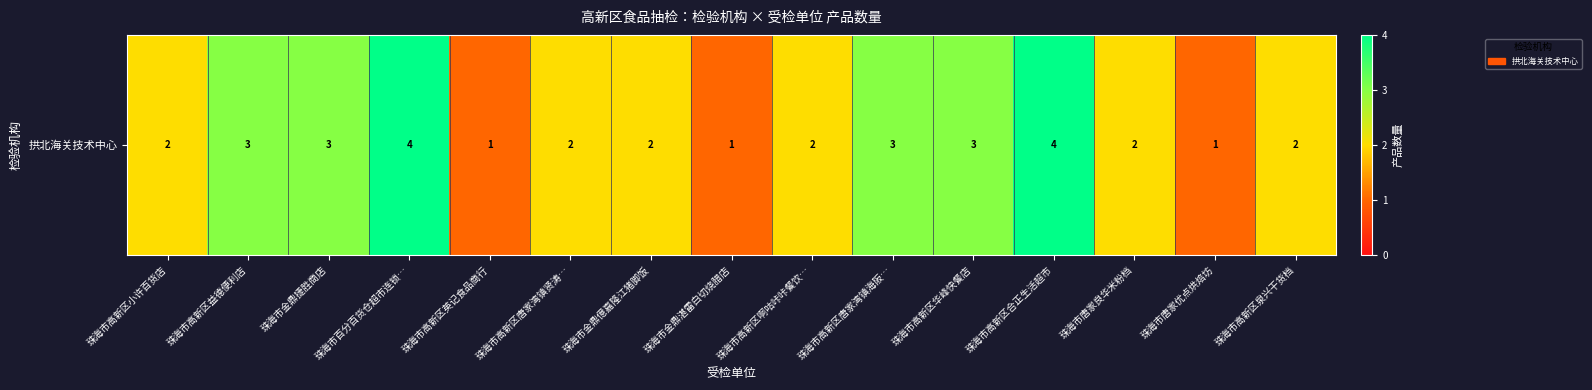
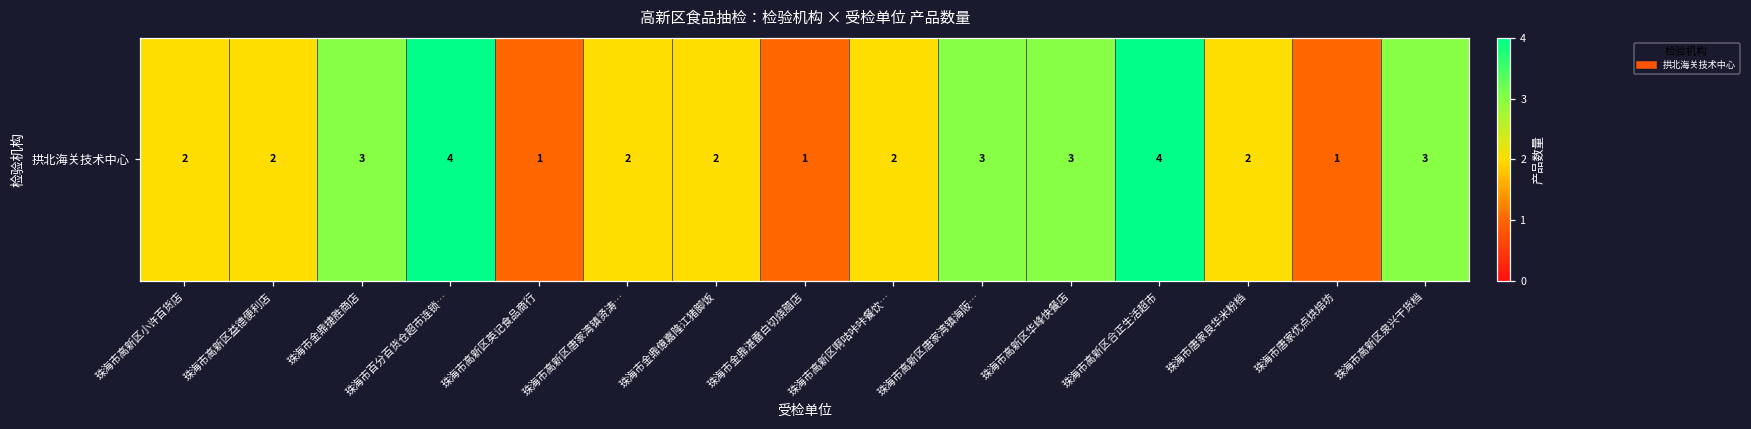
拱北海关技术中心, 珠海市高新区益德便利店: 3 -> 2
拱北海关技术中心, 珠海市高新区泉兴干货档: 2 -> 3
